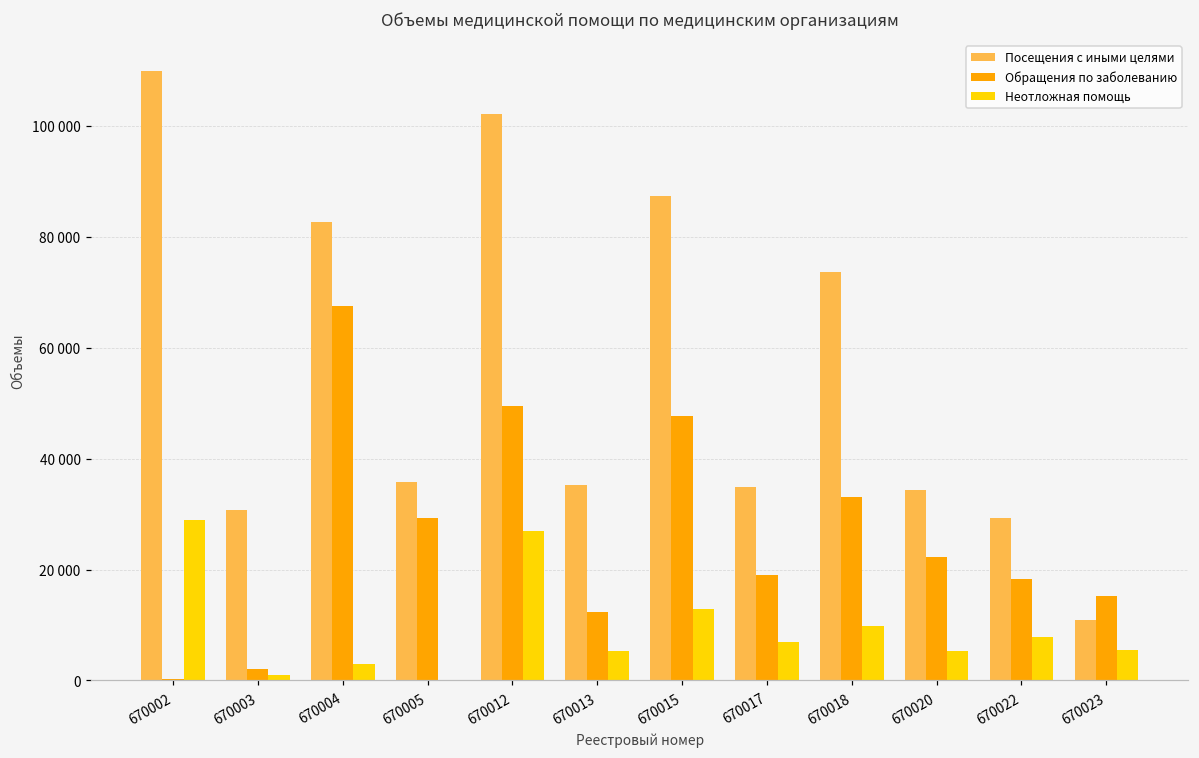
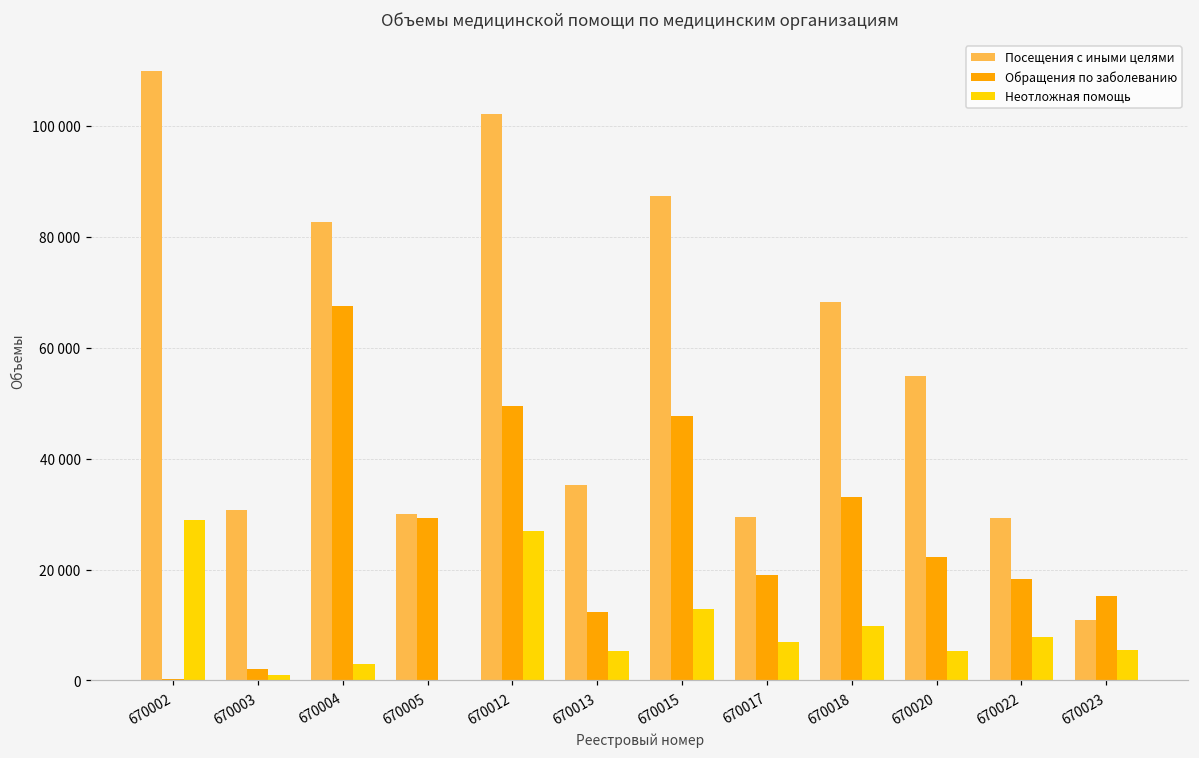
Посещения с иными целями, 670005: 36000 -> 30000
Посещения с иными целями, 670017: 35000 -> 29000
Посещения с иными целями, 670018: 74000 -> 68000
Посещения с иными целями, 670020: 34000 -> 55000
